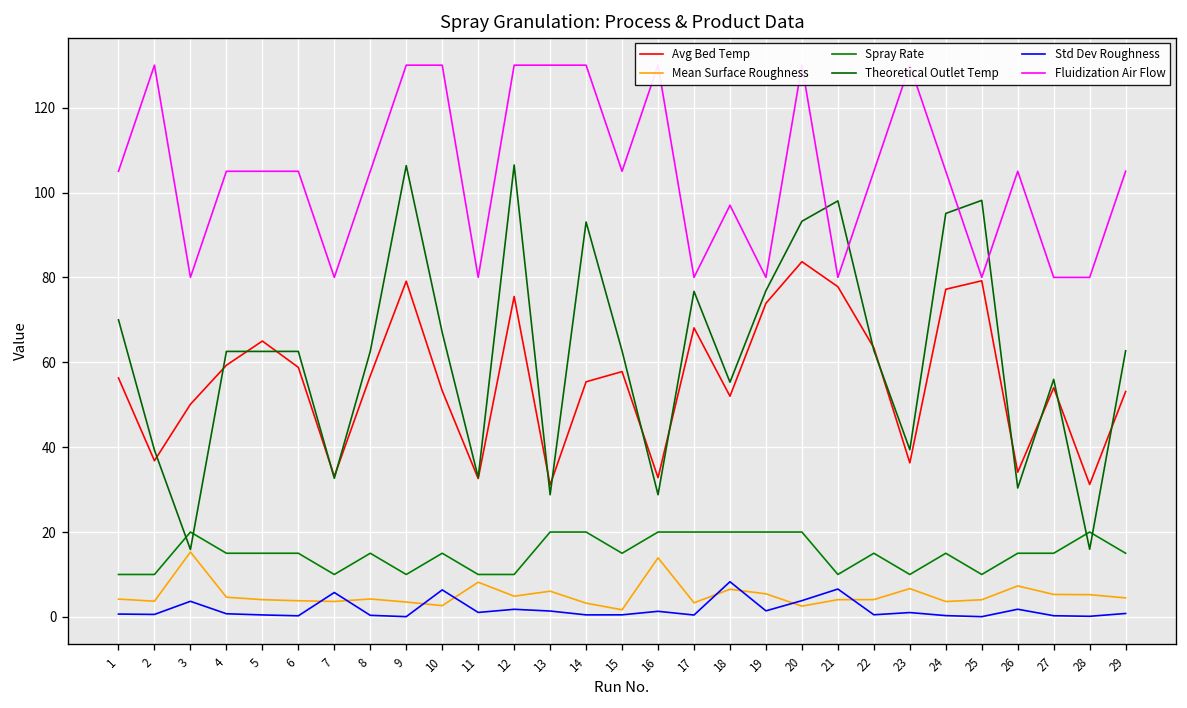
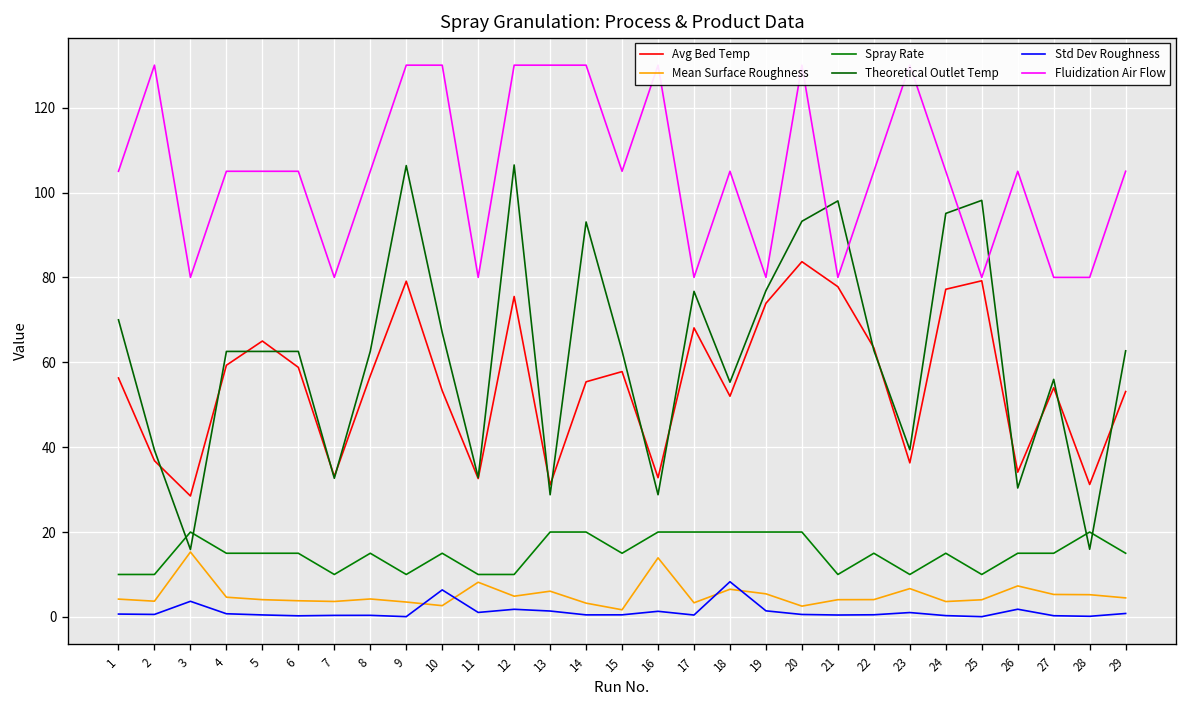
Avg Bed Temp, 3: 50 -> 29
Std Dev Roughness, 7: 6 -> 0
Fluidization Air Flow, 18: 97 -> 105
Std Dev Roughness, 20: 4 -> 1
Std Dev Roughness, 21: 7 -> 0
